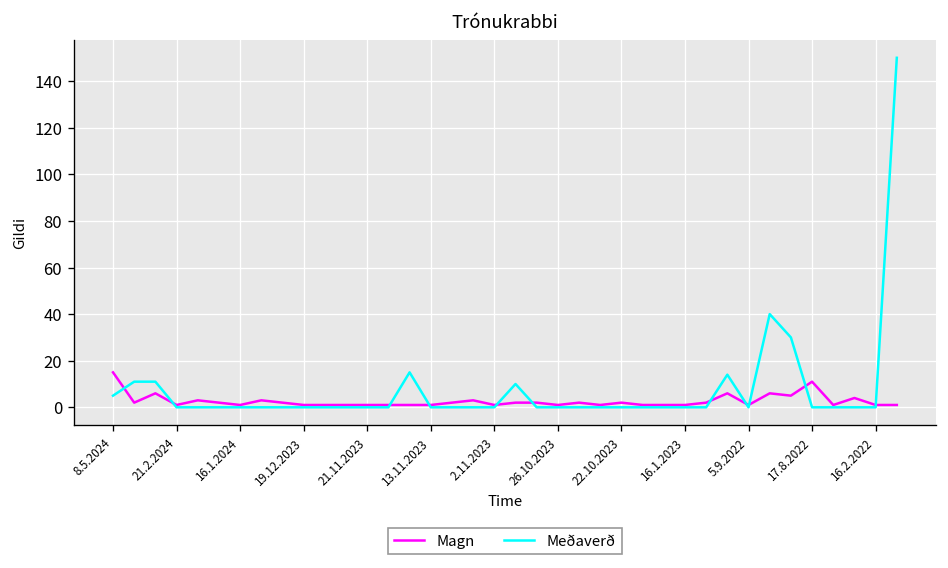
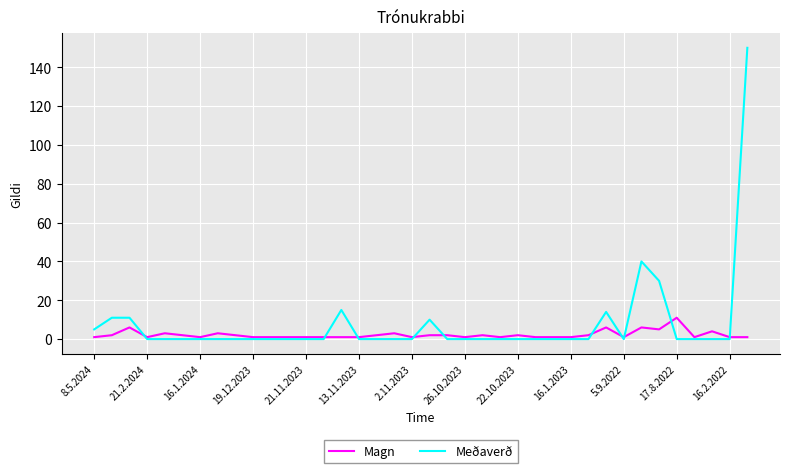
Magn, 8.5.2024: 15 -> 1
